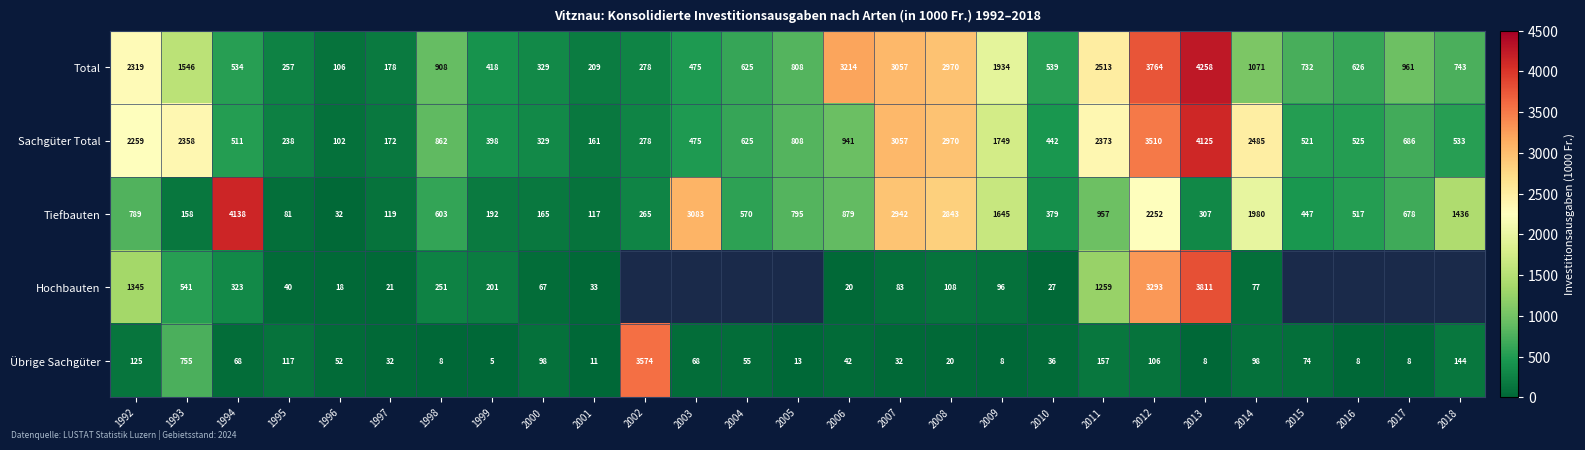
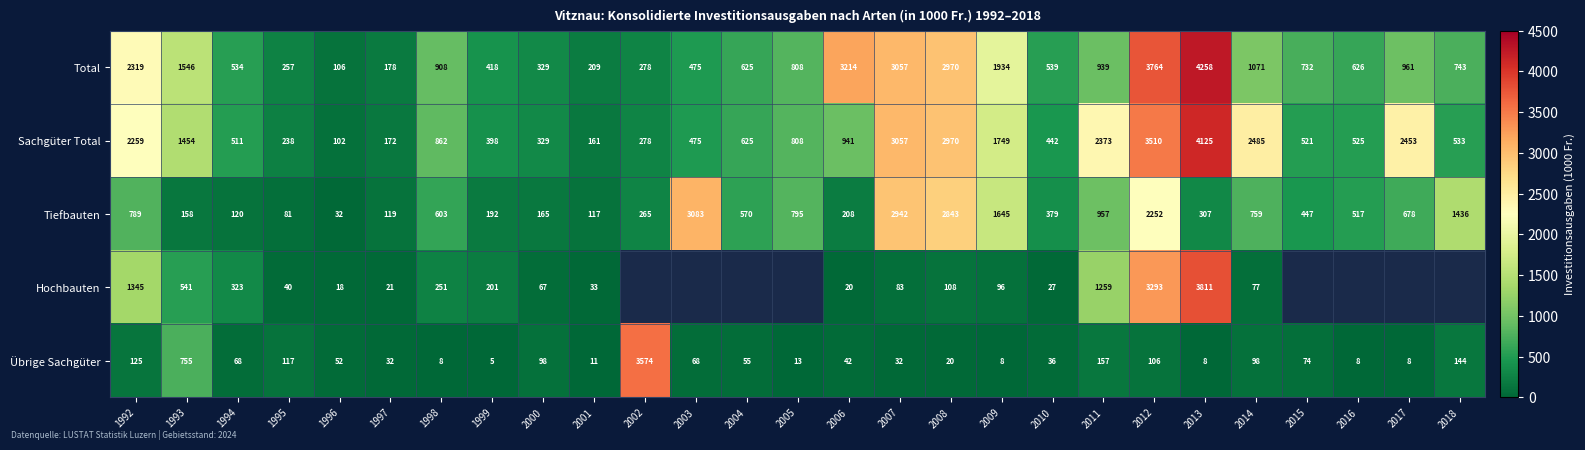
Total, 2011: 2513 -> 939
Sachgüter Total, 1993: 2358 -> 1454
Sachgüter Total, 2017: 686 -> 2453
Tiefbauten, 1994: 4138 -> 120
Tiefbauten, 2006: 879 -> 208
Tiefbauten, 2014: 1980 -> 759
